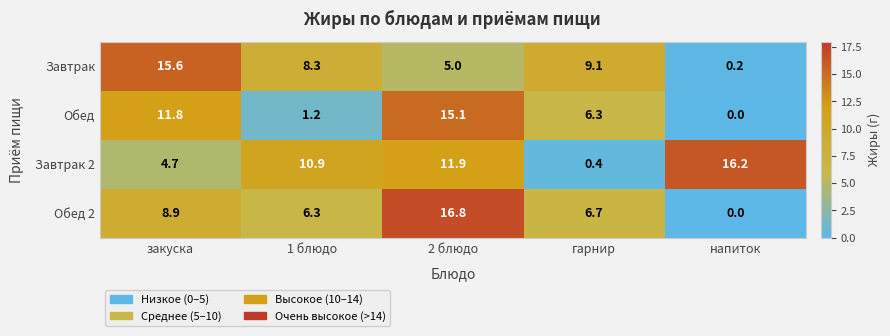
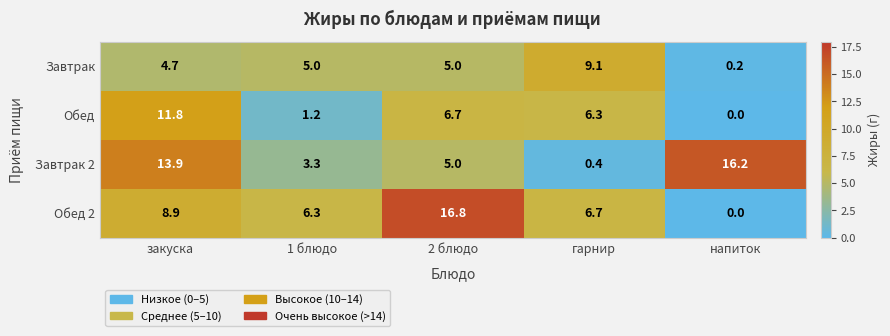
Завтрак, закуска: 15.6 -> 4.7
Завтрак, 1 блюдо: 8.3 -> 5.0
Обед, 2 блюдо: 15.1 -> 6.7
Завтрак 2, закуска: 4.7 -> 13.9
Завтрак 2, 1 блюдо: 10.9 -> 3.3
Завтрак 2, 2 блюдо: 11.9 -> 5.0
